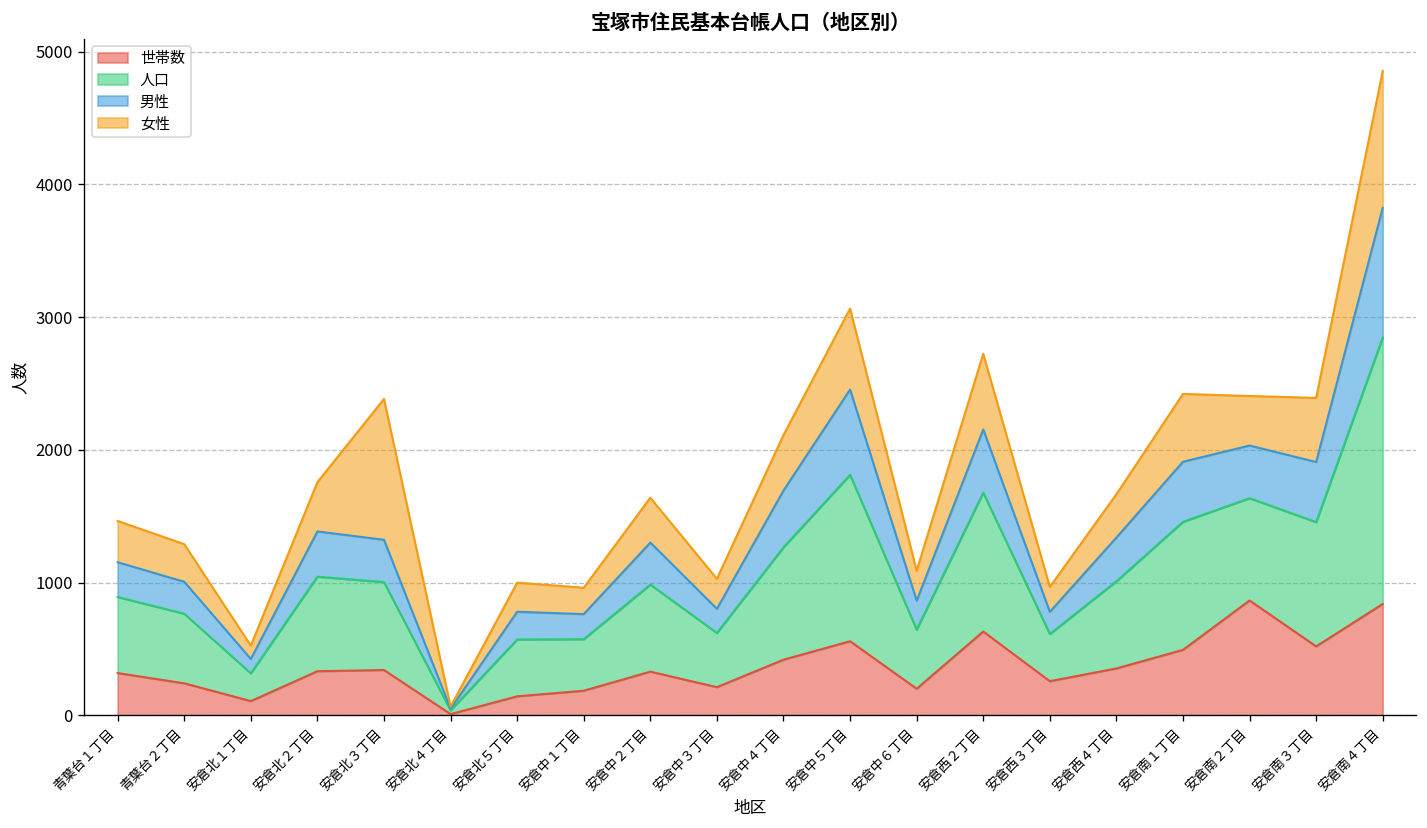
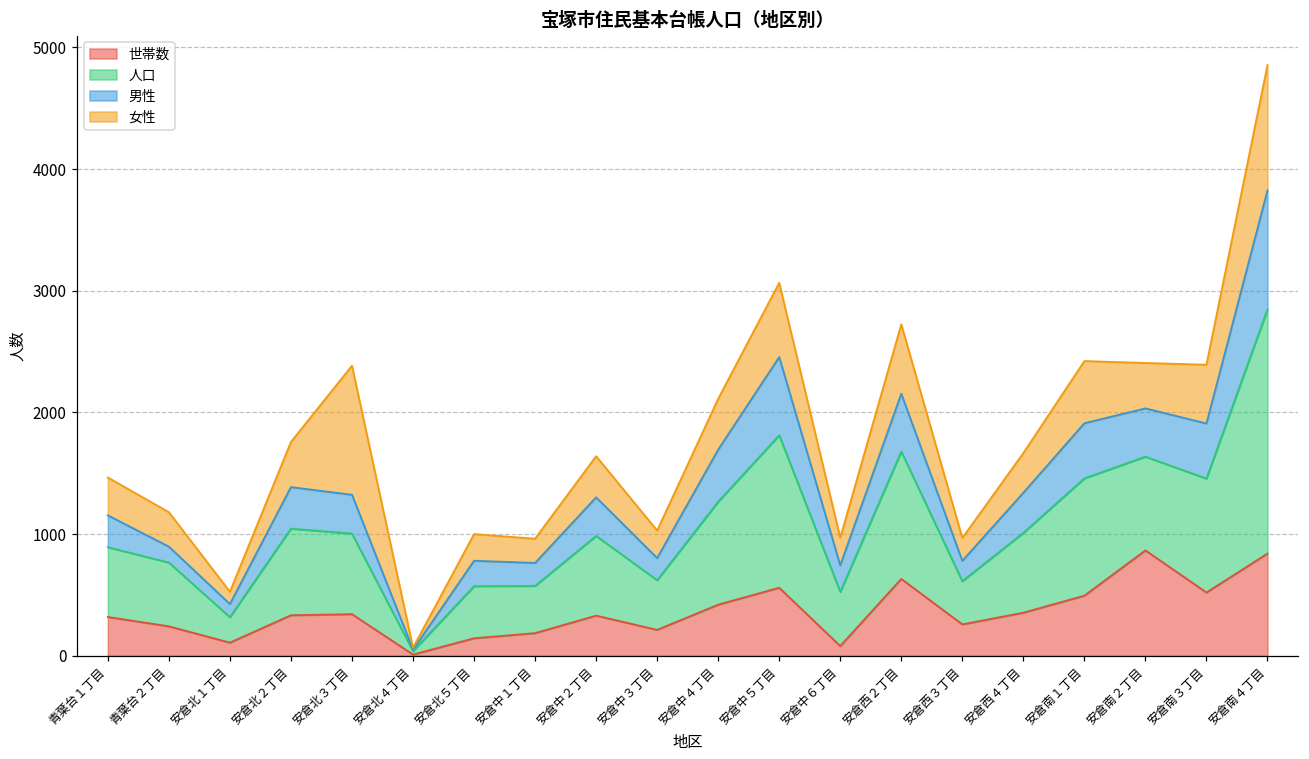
男性, 青葉台２丁目: 240 -> 130
世帯数, 安倉中６丁目: 200 -> 80
